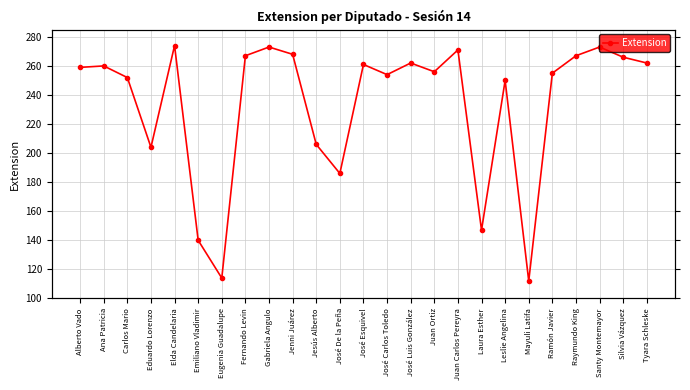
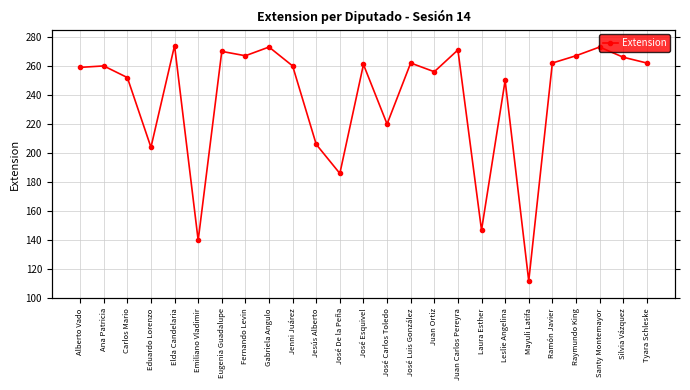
Eugenia Guadalupe: 114 -> 270
Jenni Juárez: 268 -> 260
José Carlos Toledo: 254 -> 220
Ramón Javier: 255 -> 262
